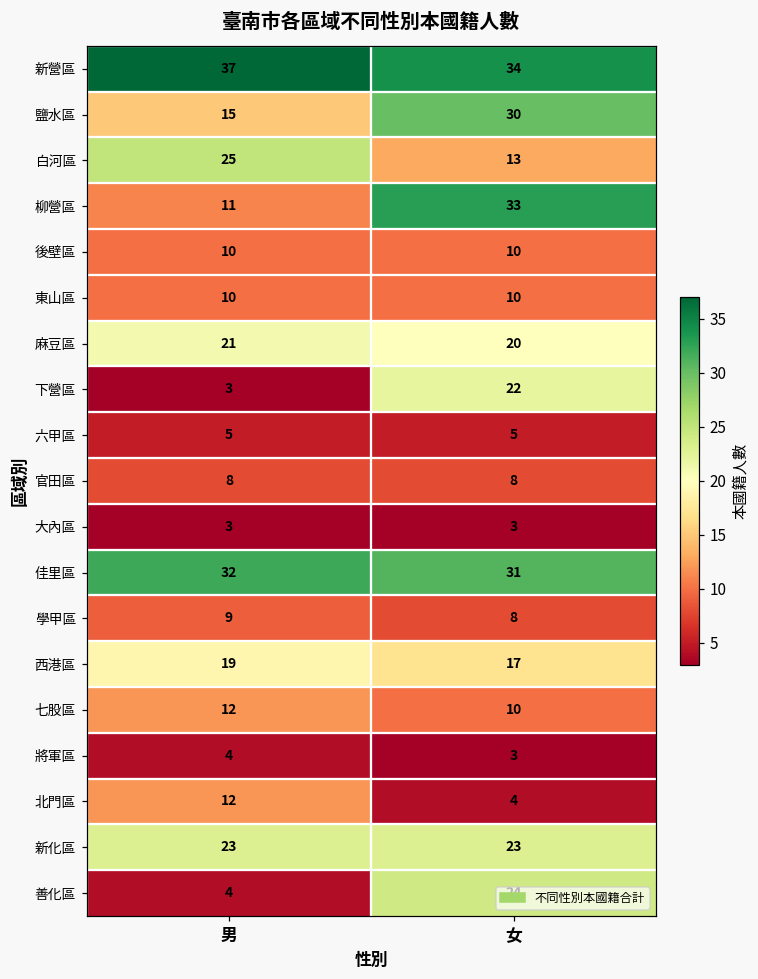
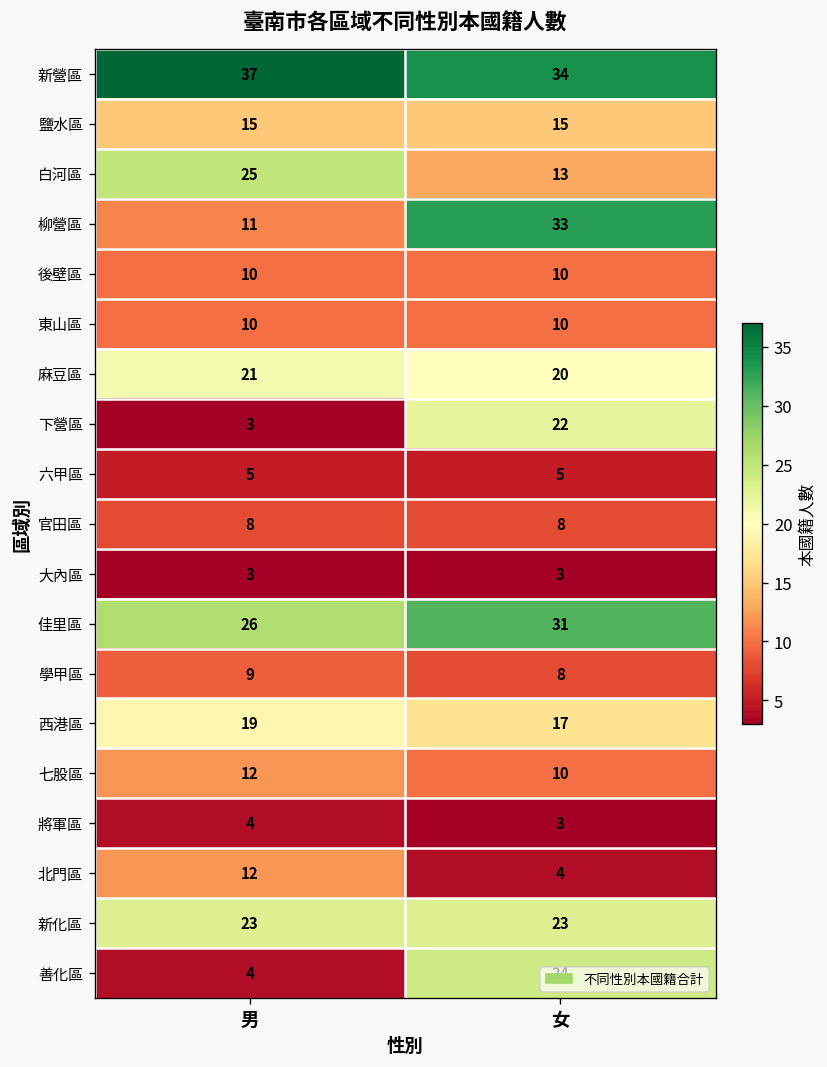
鹽水區, 女: 30 -> 15
佳里區, 男: 32 -> 26
